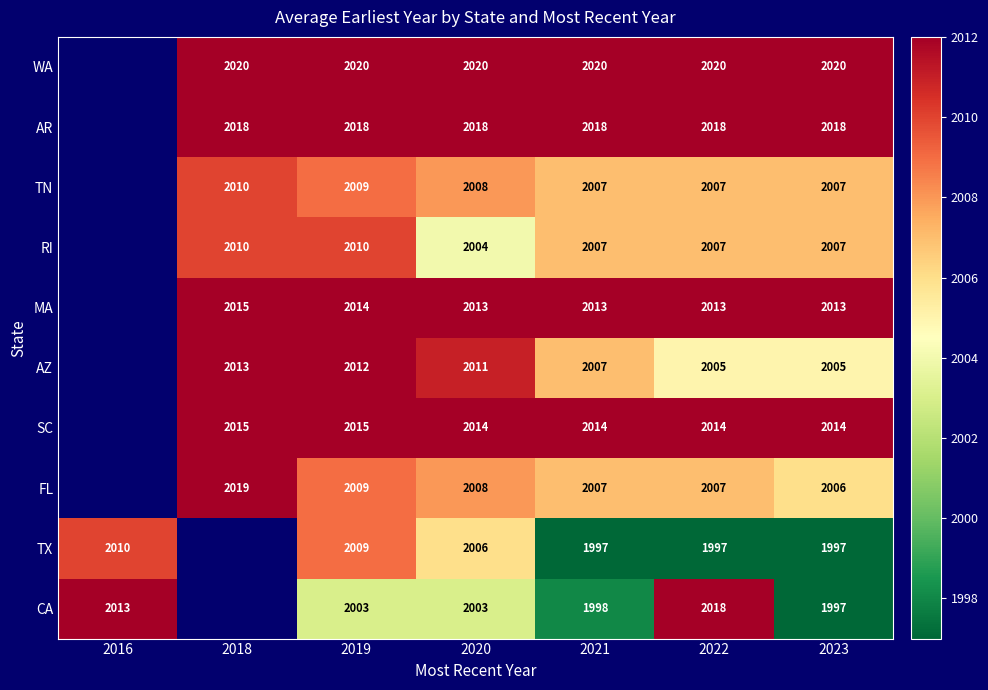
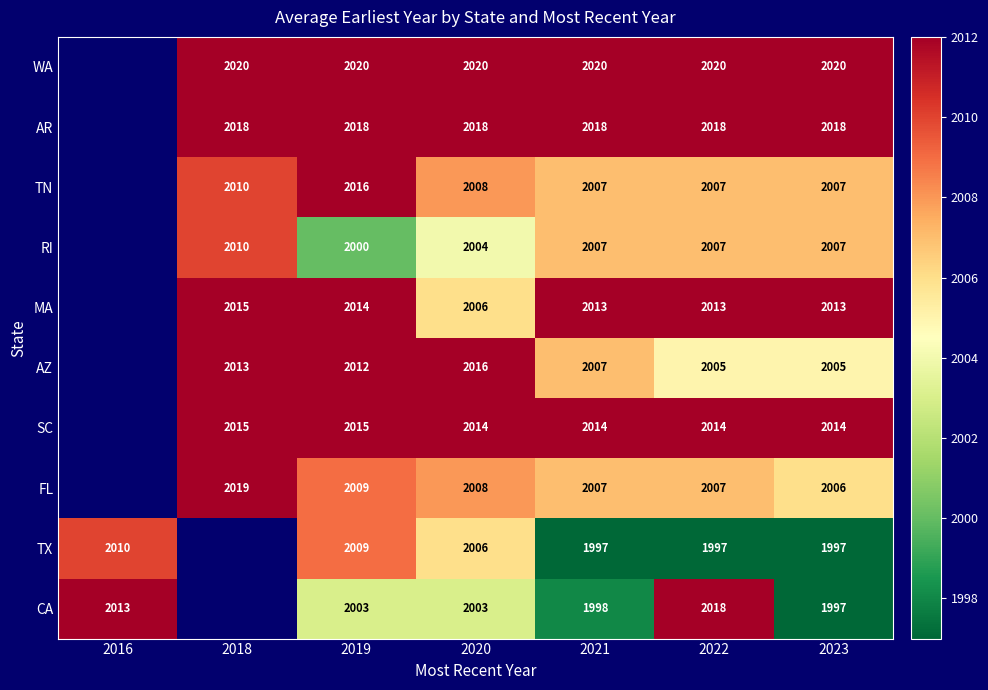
TN, 2019: 2009 -> 2016
RI, 2019: 2010 -> 2000
MA, 2020: 2013 -> 2006
AZ, 2020: 2011 -> 2016
